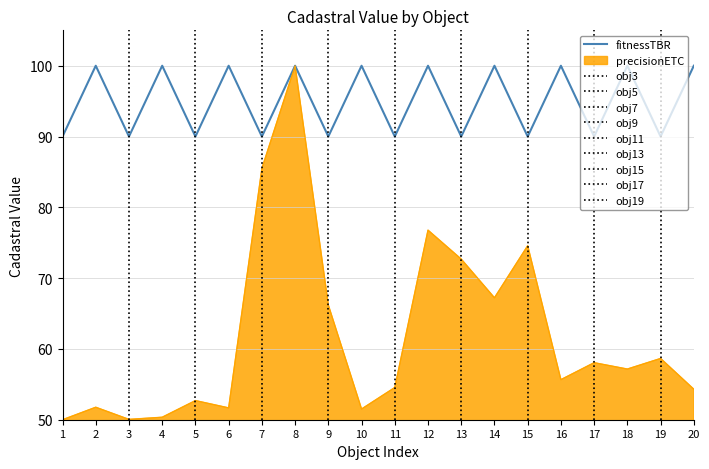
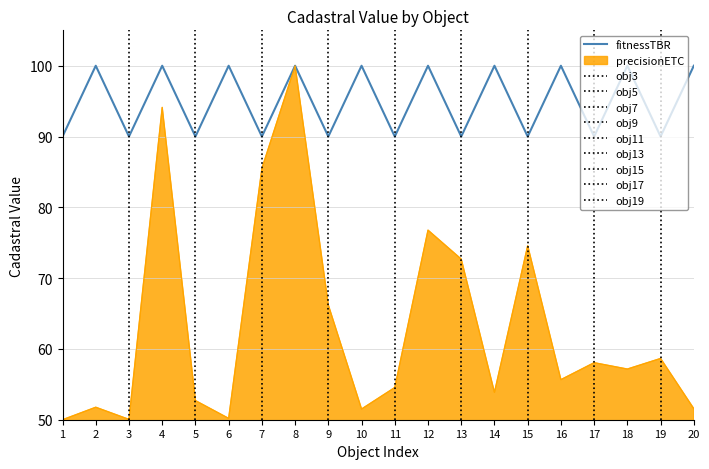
precisionETC, 4: 50 -> 94
precisionETC, 6: 52 -> 50
precisionETC, 14: 67 -> 54
precisionETC, 20: 54 -> 52
